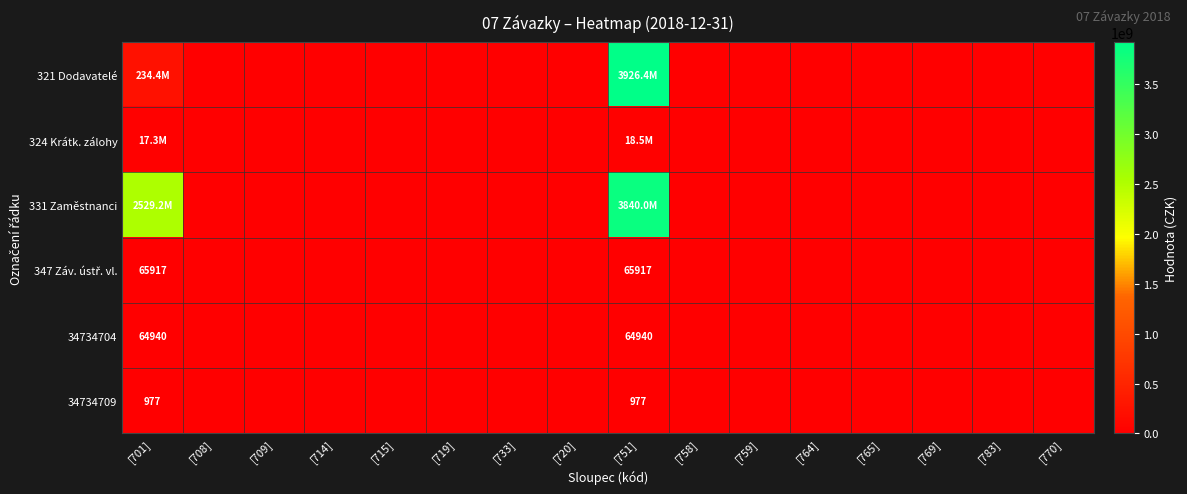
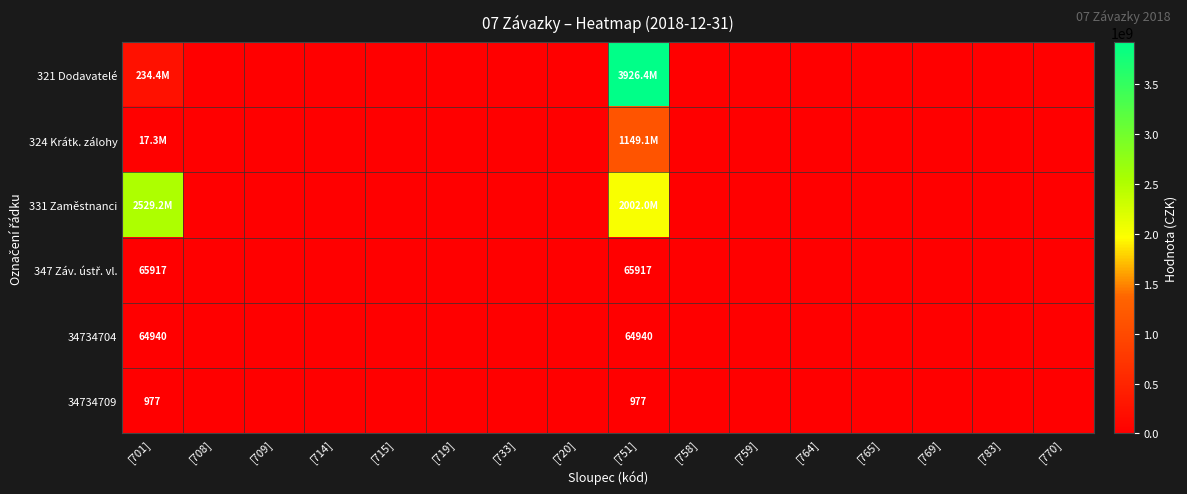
324 Krátk. zálohy, [751]: 18.5M -> 1149.1M
331 Zaměstnanci, [751]: 3840.0M -> 2002.0M
